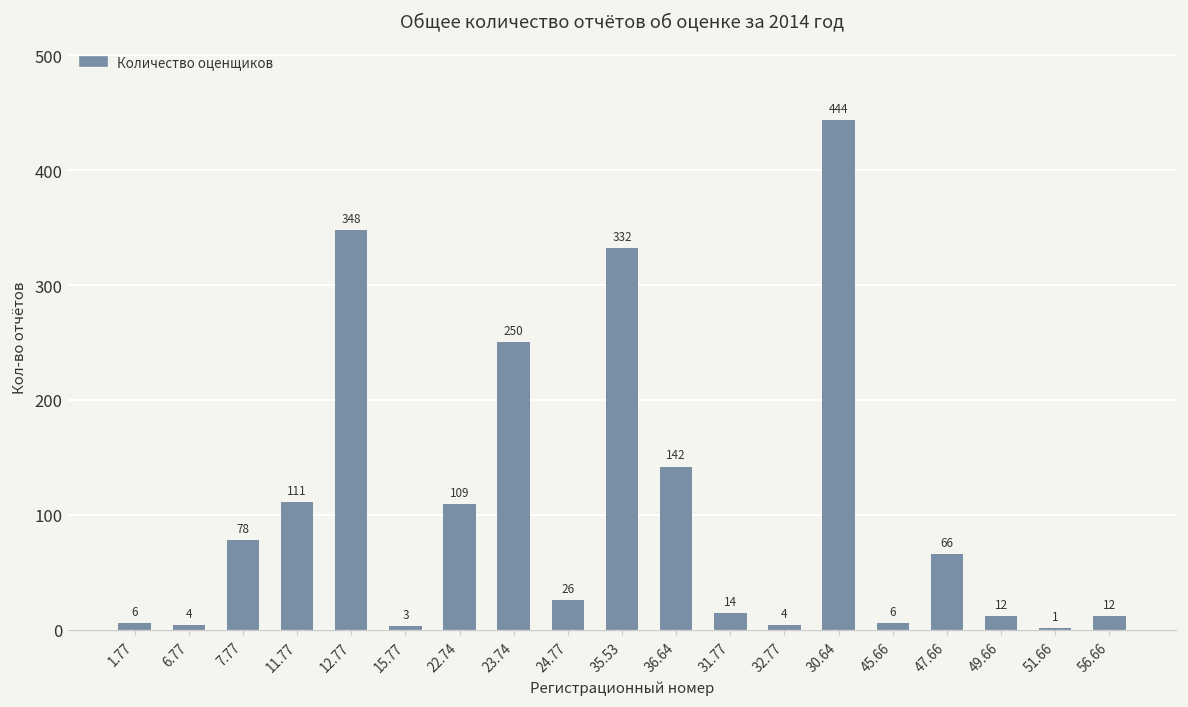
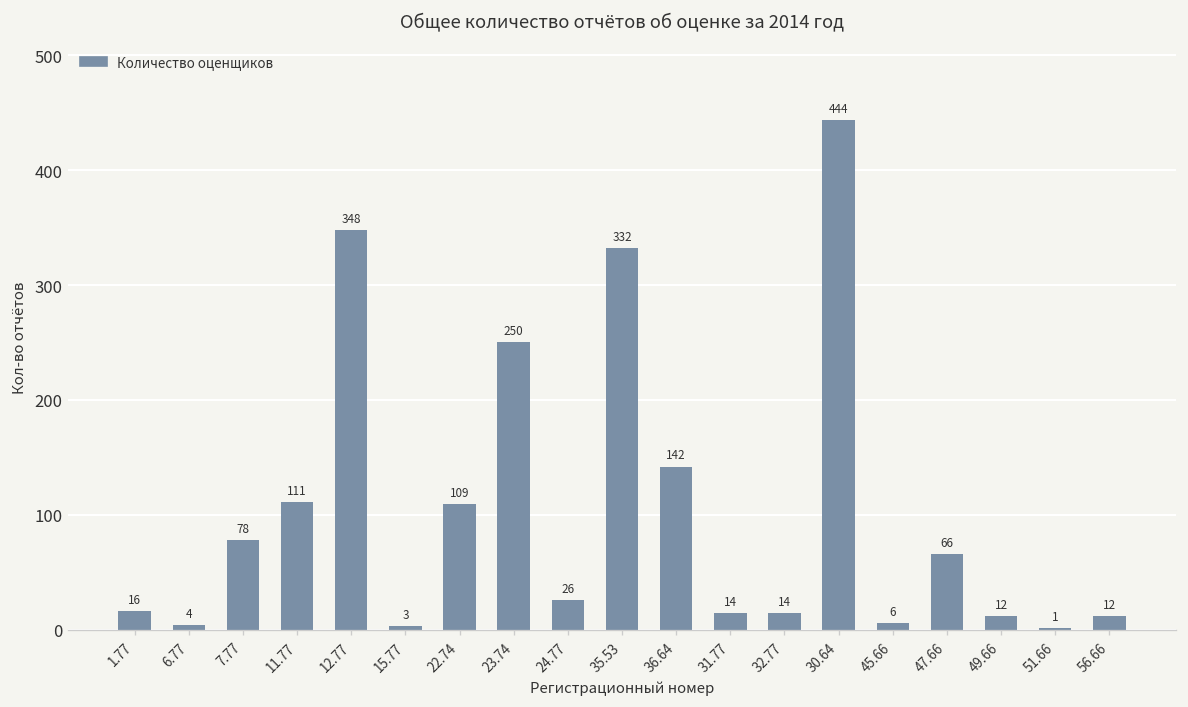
1.77: 6 -> 16
32.77: 4 -> 14
